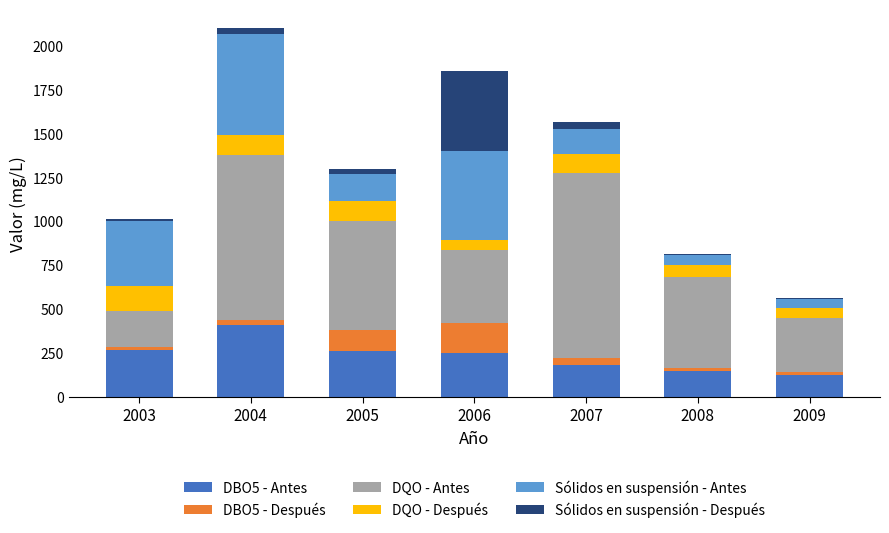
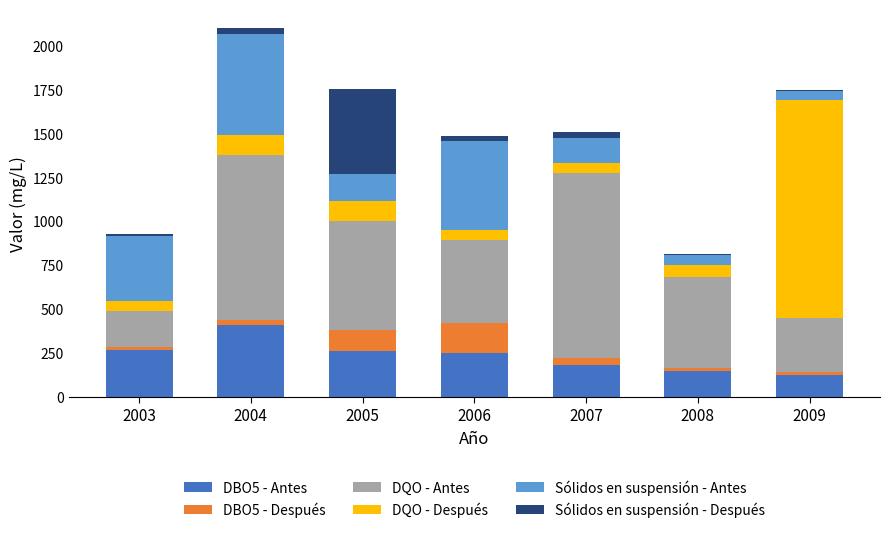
DQO - Después, 2003: 140 -> 50
Sólidos en suspensión - Después, 2005: 30 -> 480
DQO - Antes, 2006: 410 -> 470
Sólidos en suspensión - Después, 2006: 460 -> 30
DQO - Después, 2007: 110 -> 60
DQO - Después, 2009: 60 -> 1240
